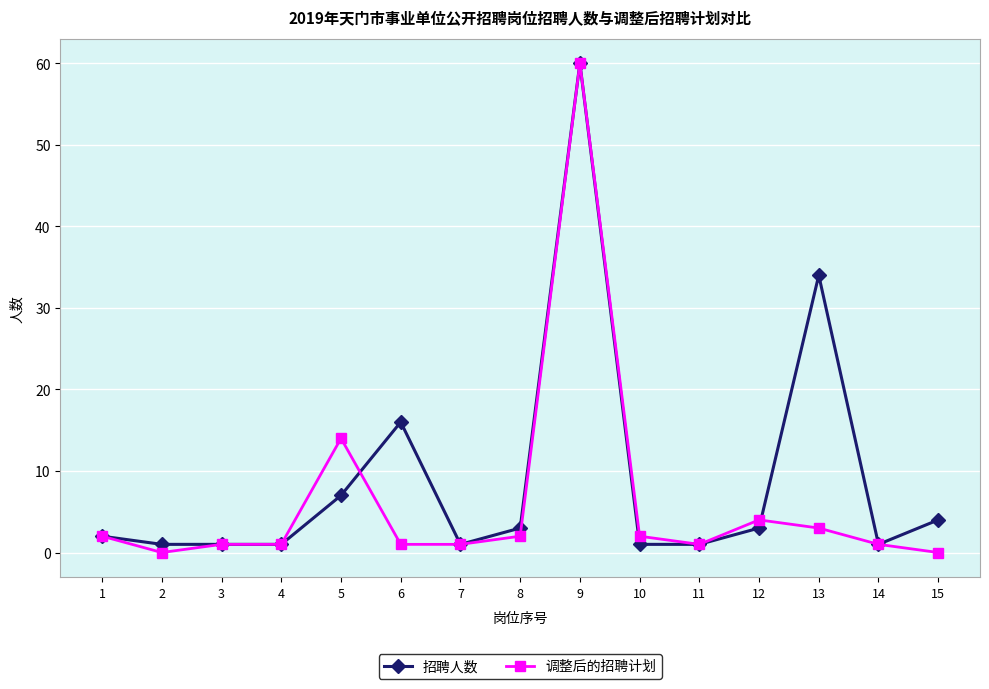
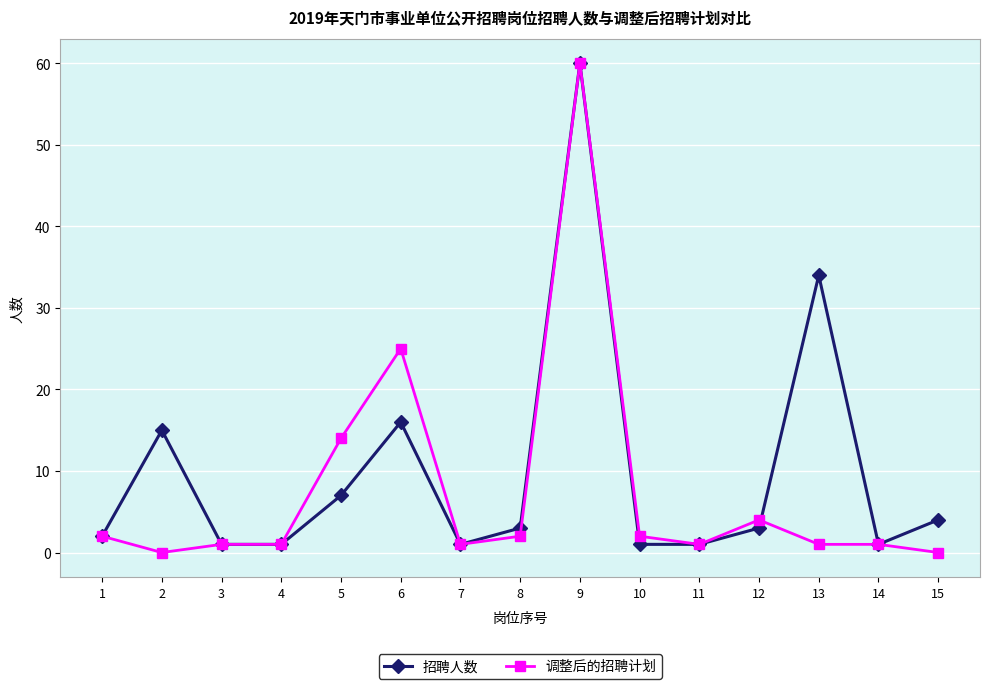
招聘人数, 2: 1 -> 15
调整后的招聘计划, 6: 1 -> 25
调整后的招聘计划, 13: 3 -> 1
